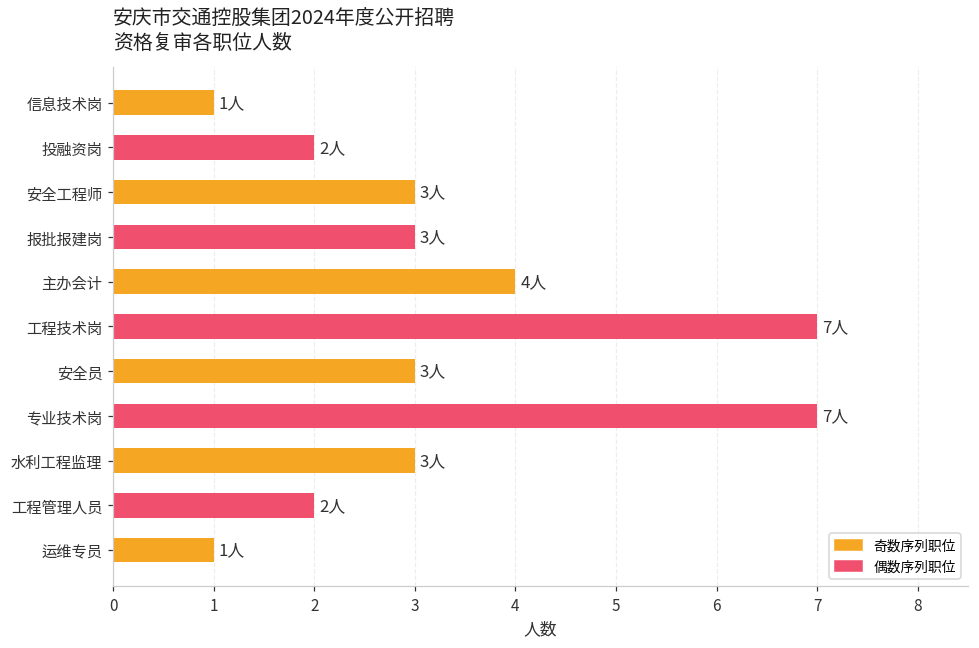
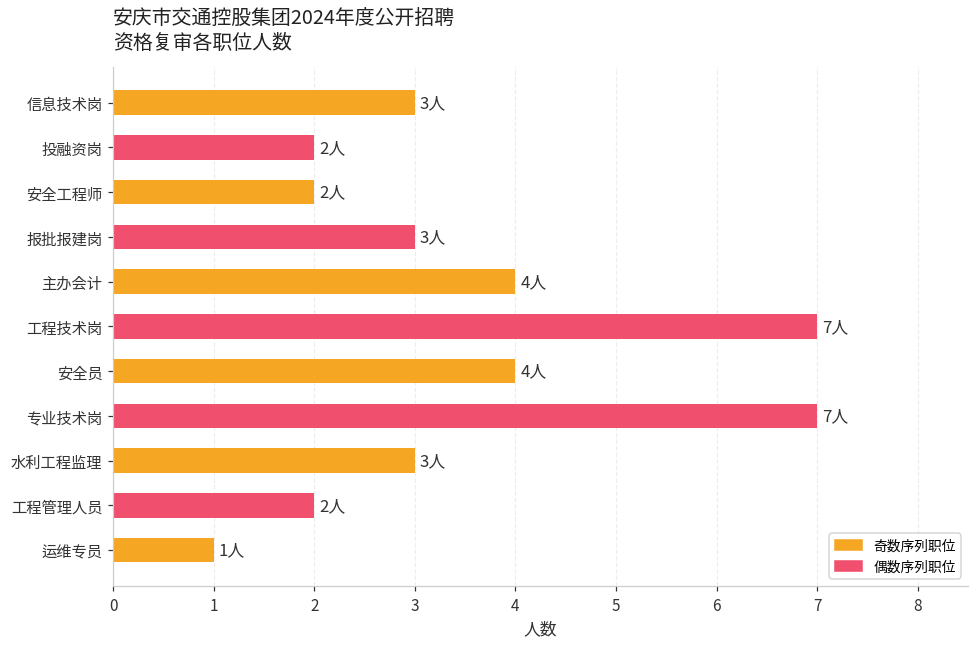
信息技术岗: 1人 -> 3人
安全工程师: 3人 -> 2人
安全员: 3人 -> 4人
